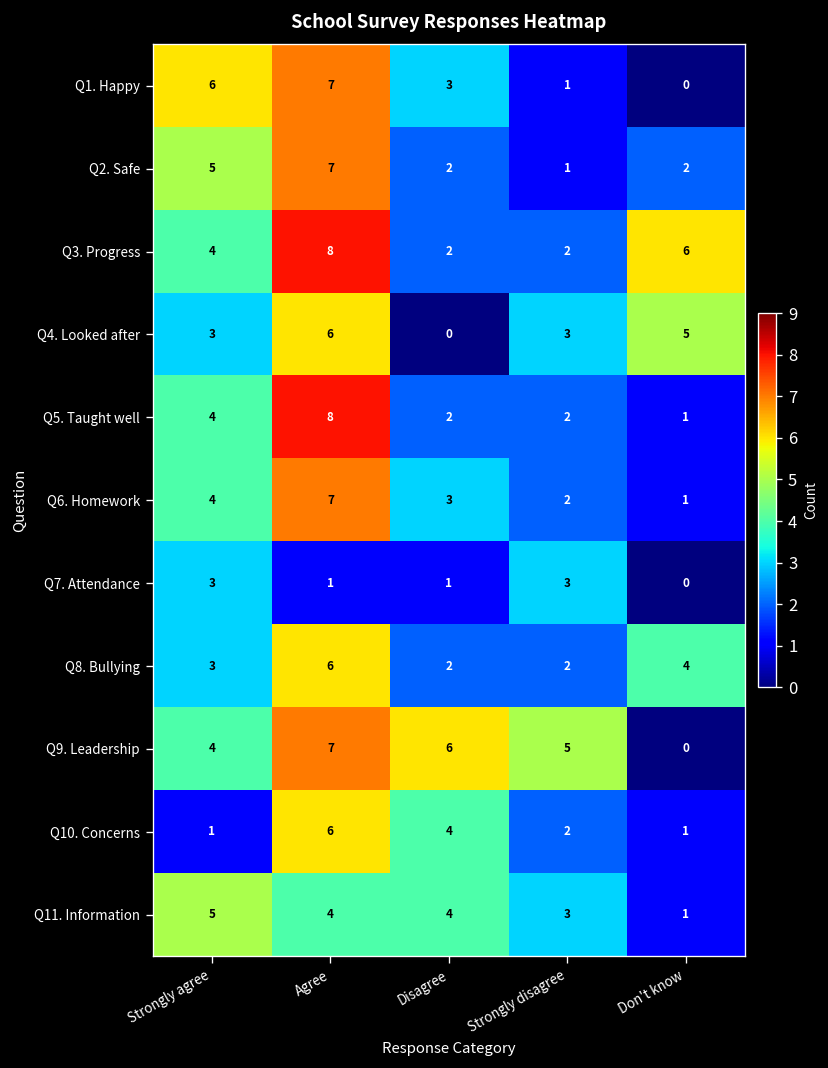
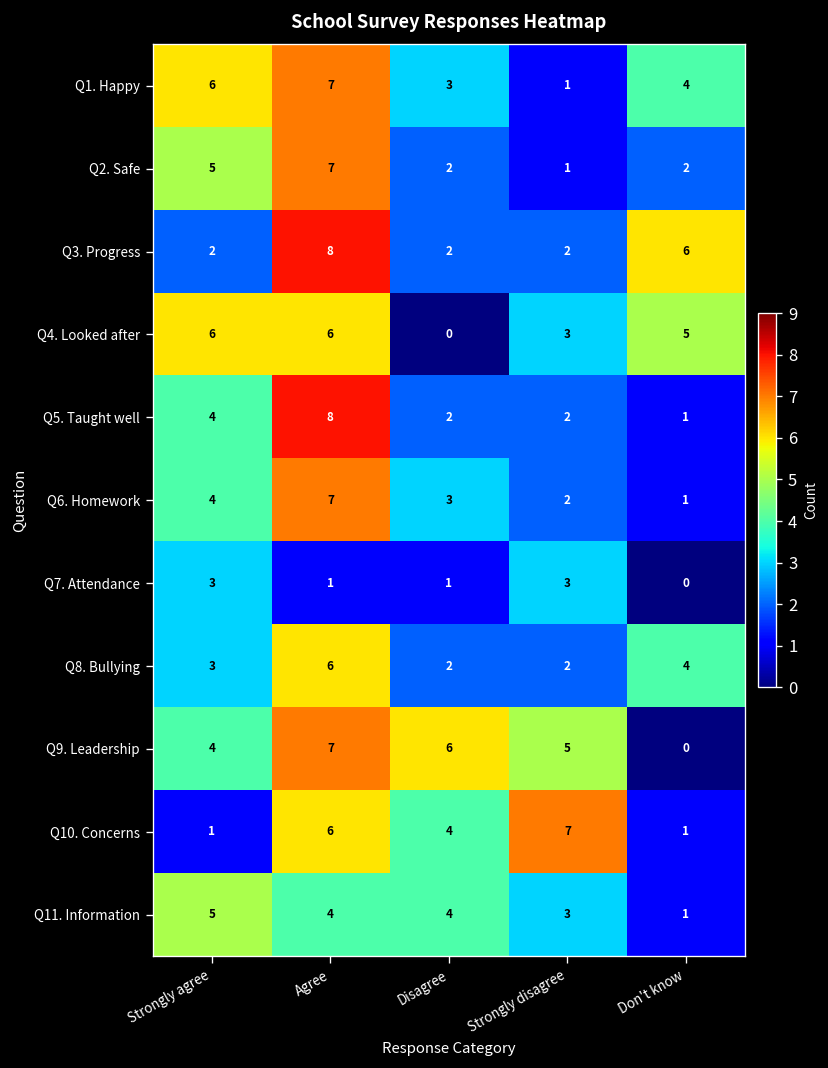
Q1. Happy, Don't know: 0 -> 4
Q3. Progress, Strongly agree: 4 -> 2
Q4. Looked after, Strongly agree: 3 -> 6
Q10. Concerns, Strongly disagree: 2 -> 7
